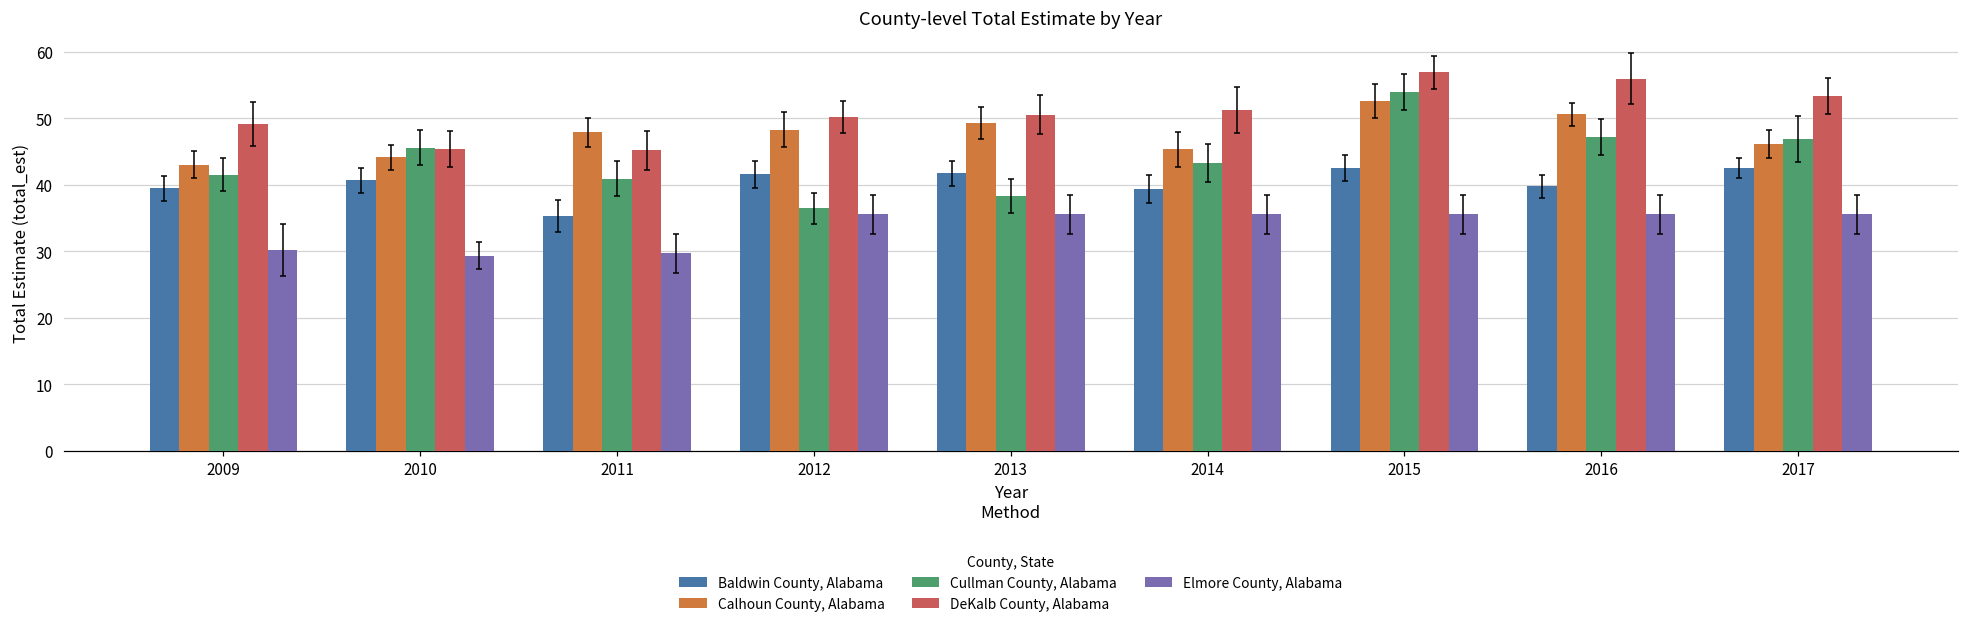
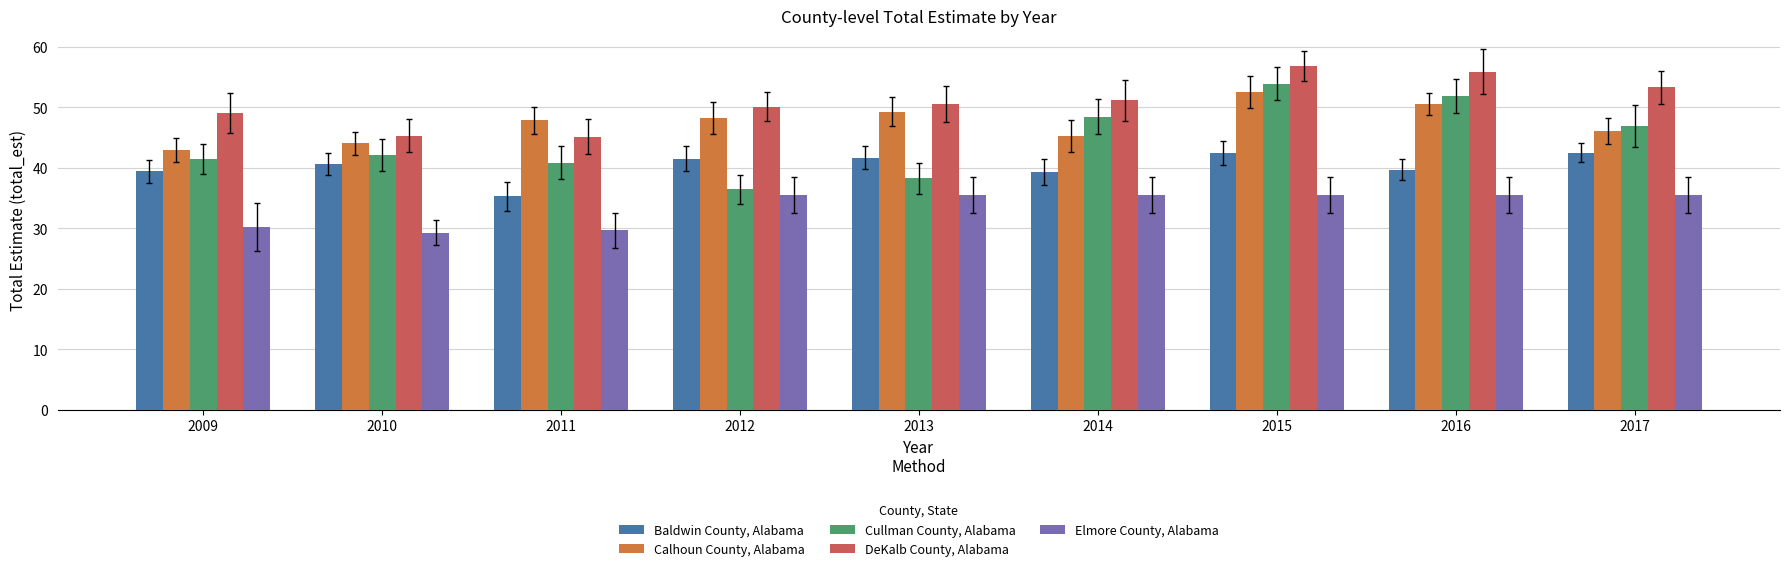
Cullman County, Alabama, 2010: 46 -> 42
Cullman County, Alabama, 2014: 43 -> 48
Cullman County, Alabama, 2016: 47 -> 52
